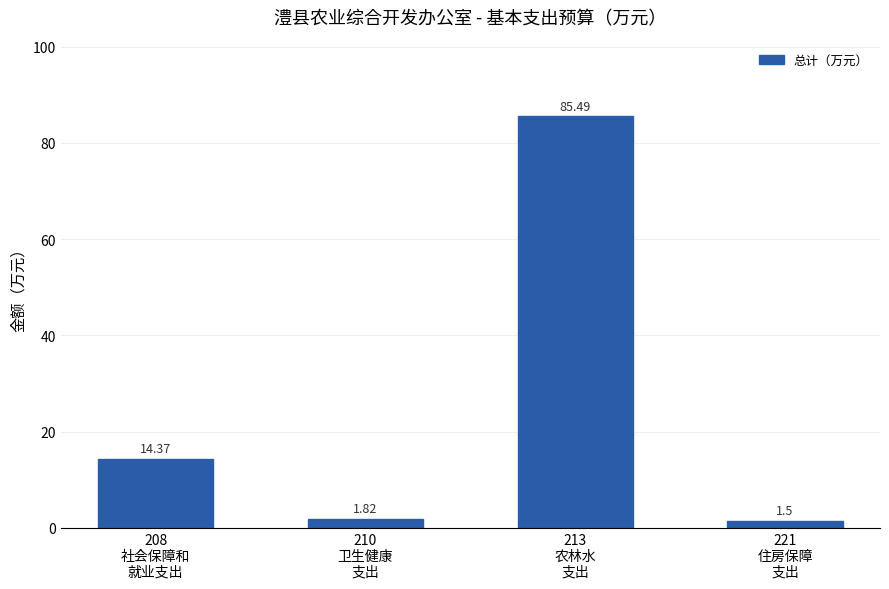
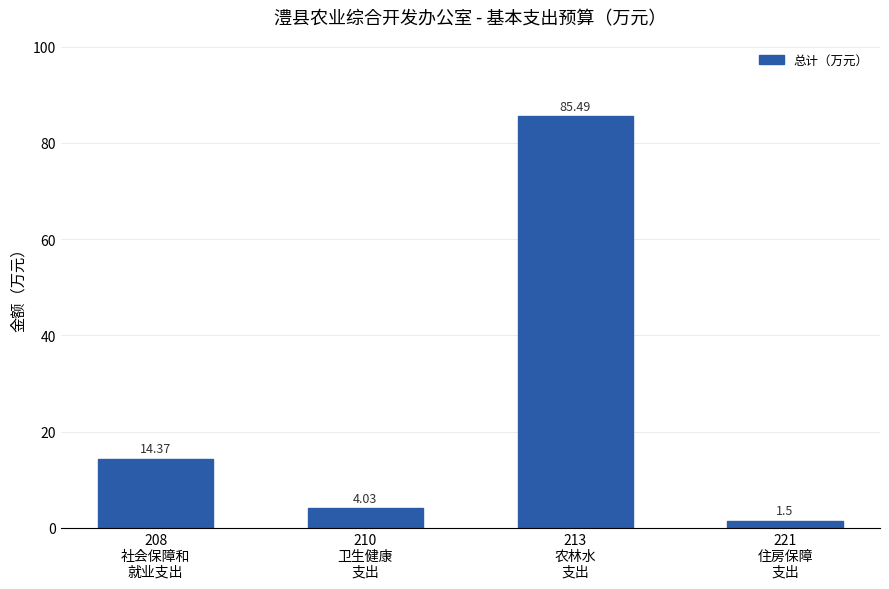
210 卫生健康 支出: 1.82 -> 4.03
